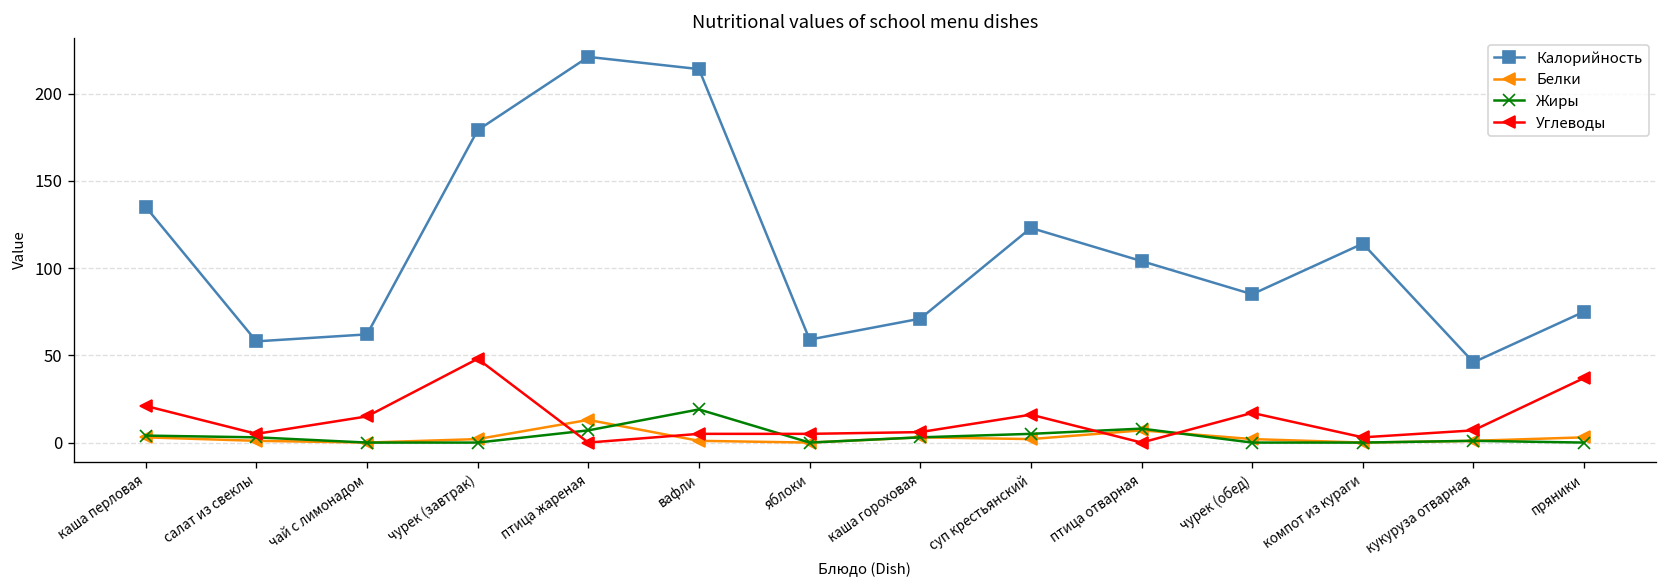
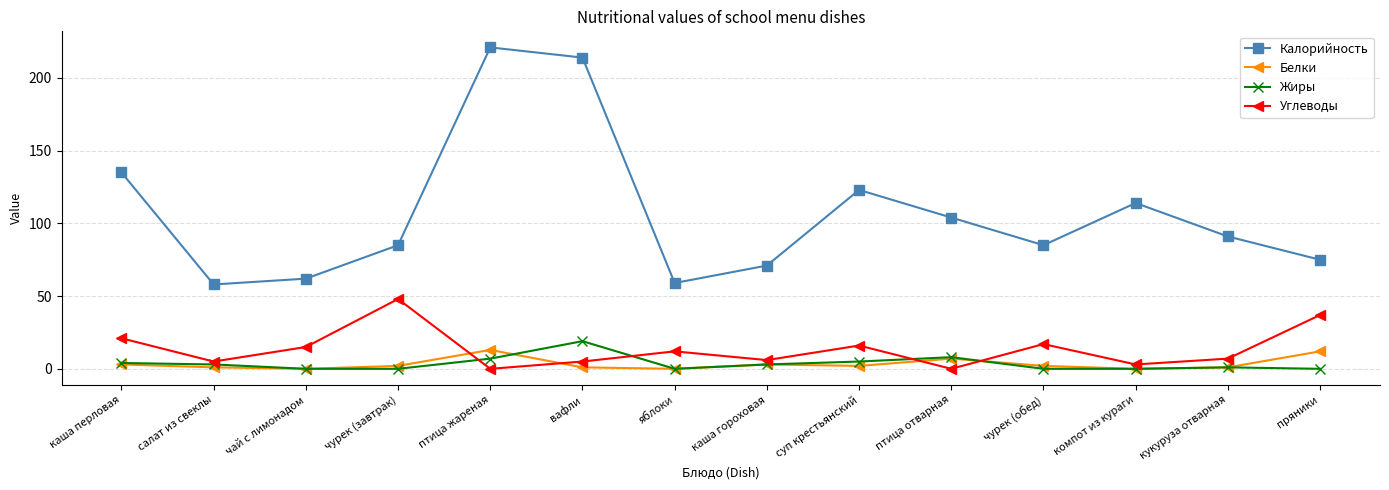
Калорийность, чурек (завтрак): 179 -> 85
Углеводы, яблоки: 5 -> 12
Калорийность, кукуруза отварная: 46 -> 91
Белки, пряники: 3 -> 12
